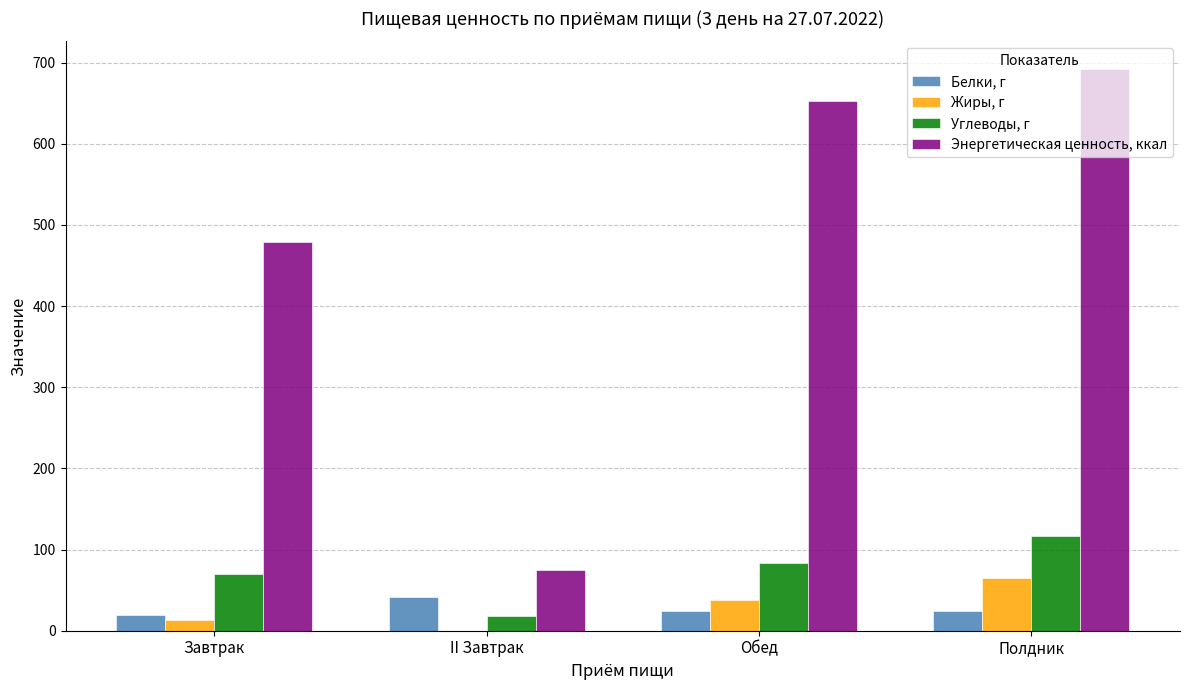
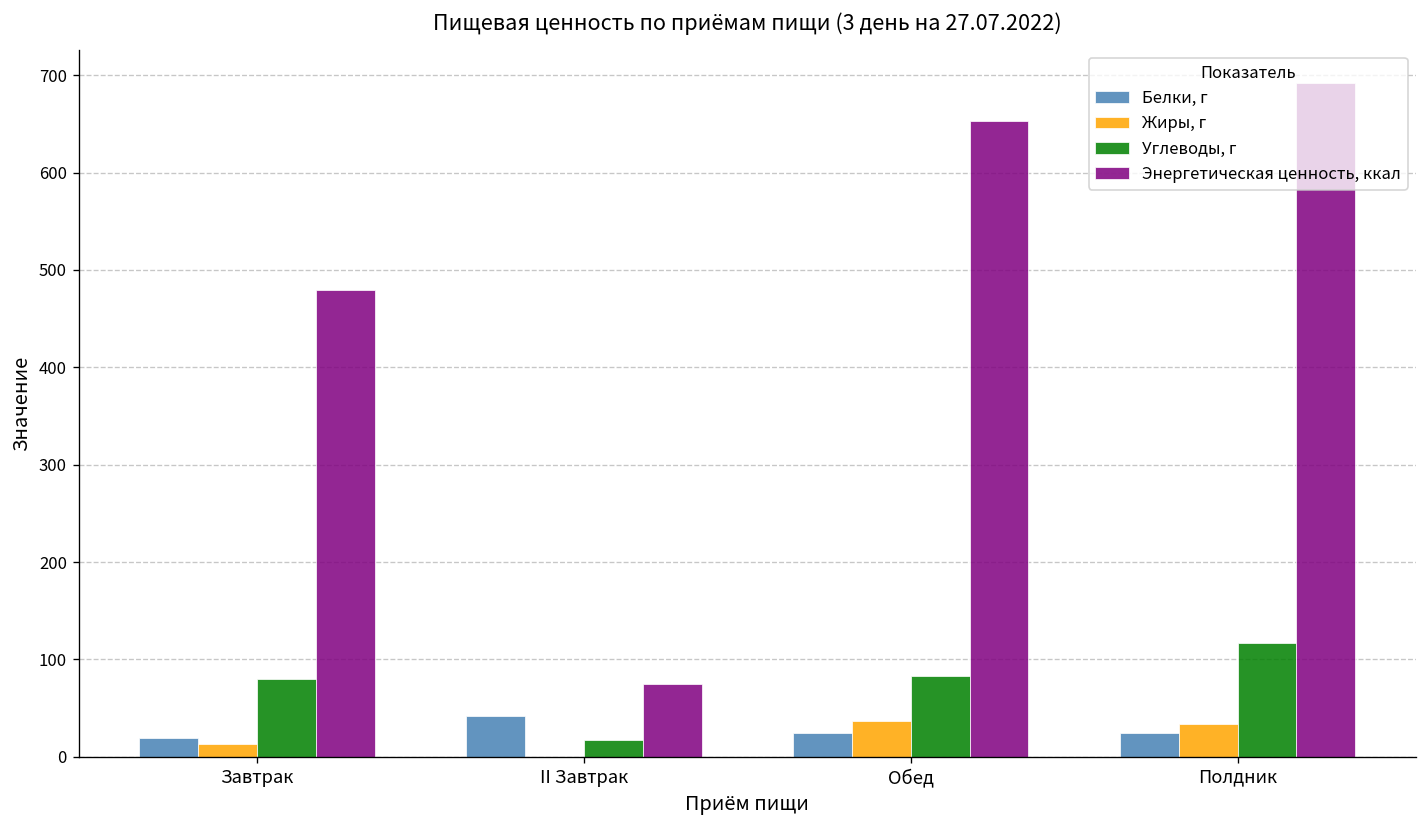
Углеводы, г, Завтрак: 70 -> 80
Жиры, г, Полдник: 60 -> 30
